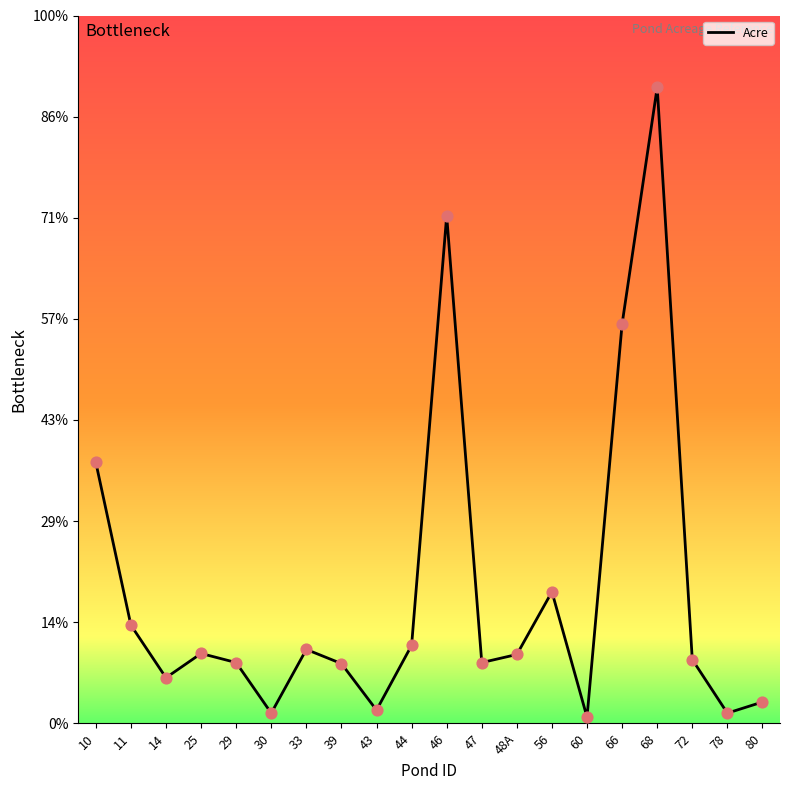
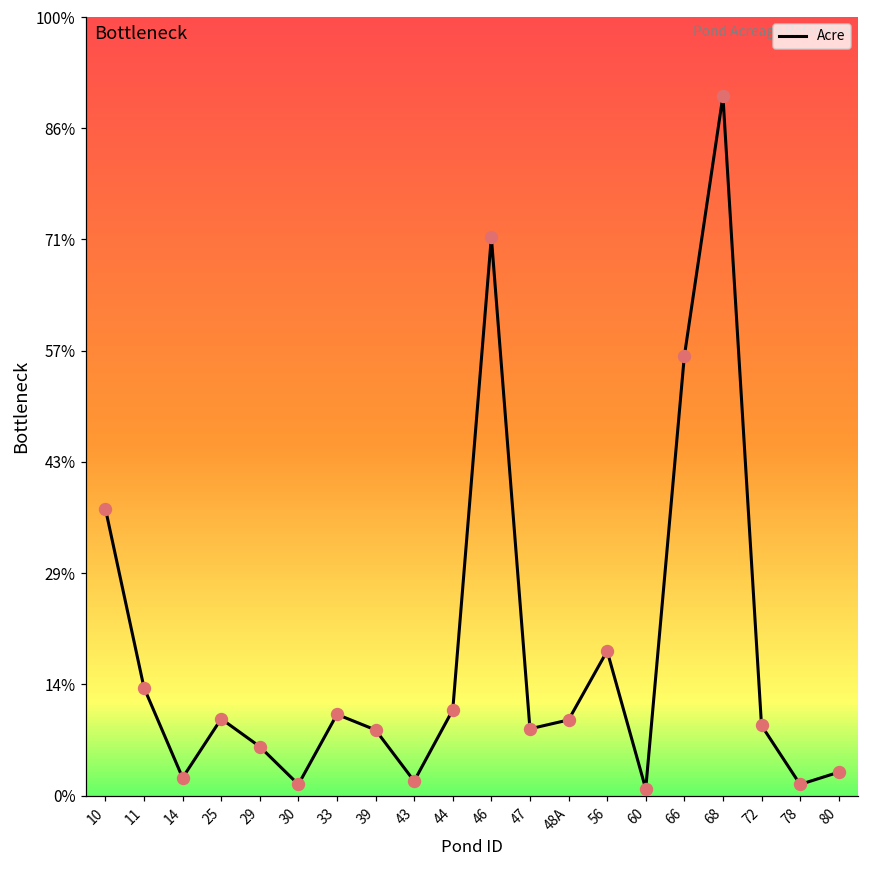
14: 6% -> 2%
29: 9% -> 6%
